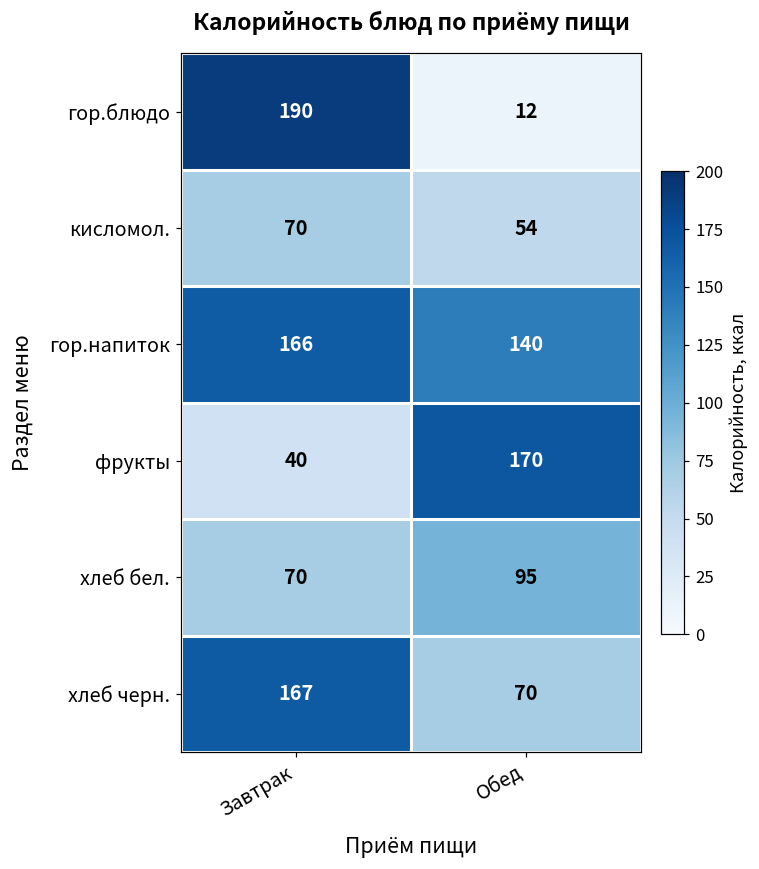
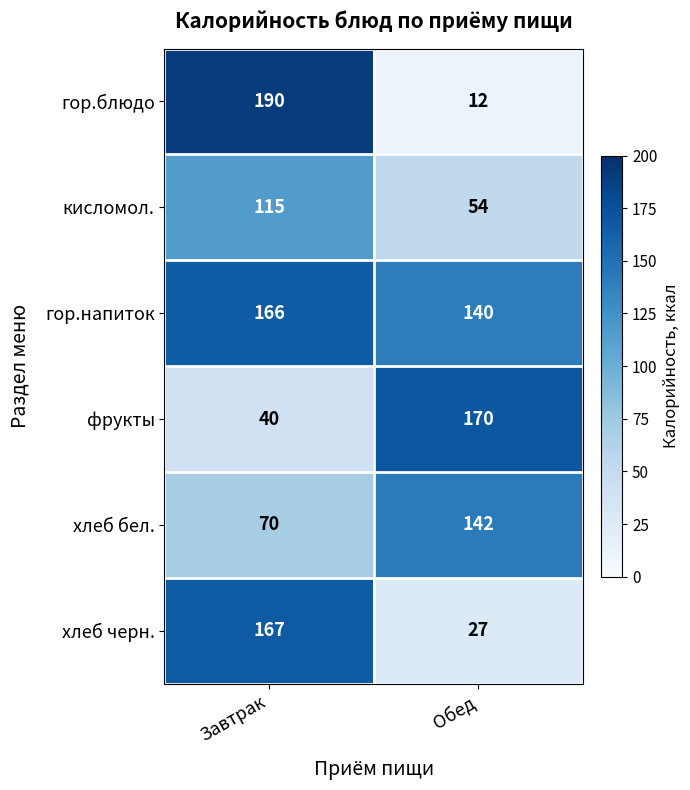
кисломол., Завтрак: 70 -> 115
хлеб бел., Обед: 95 -> 142
хлеб черн., Обед: 70 -> 27
